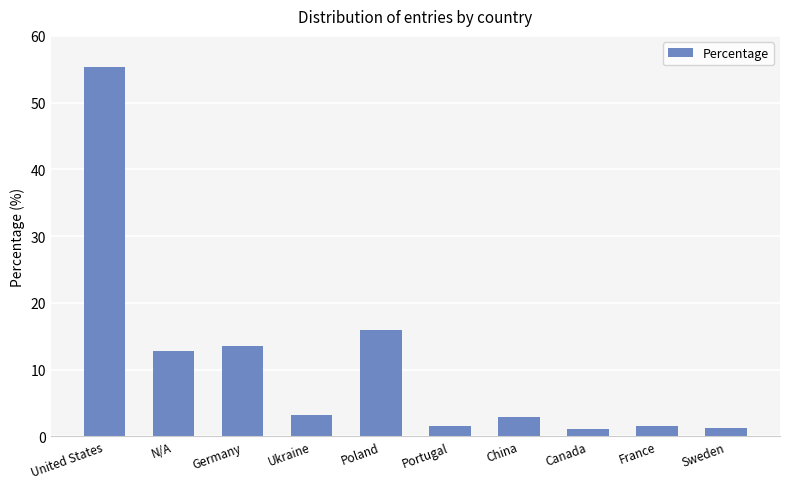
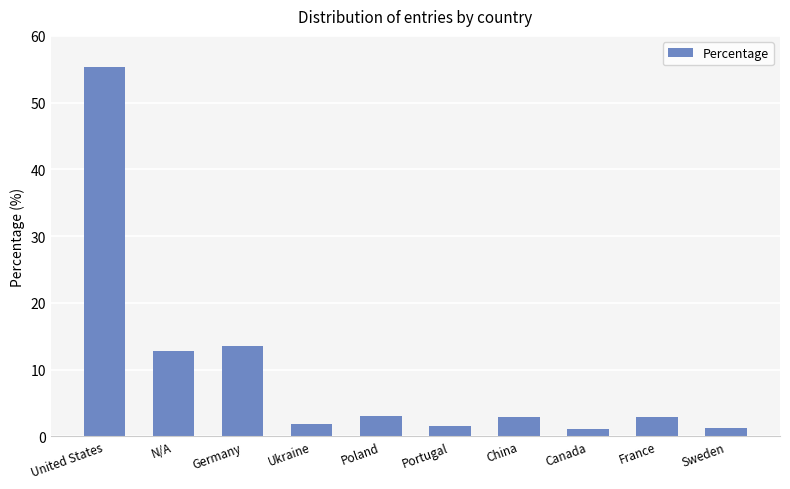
Ukraine: 3 -> 2
Poland: 16 -> 3
France: 2 -> 3
